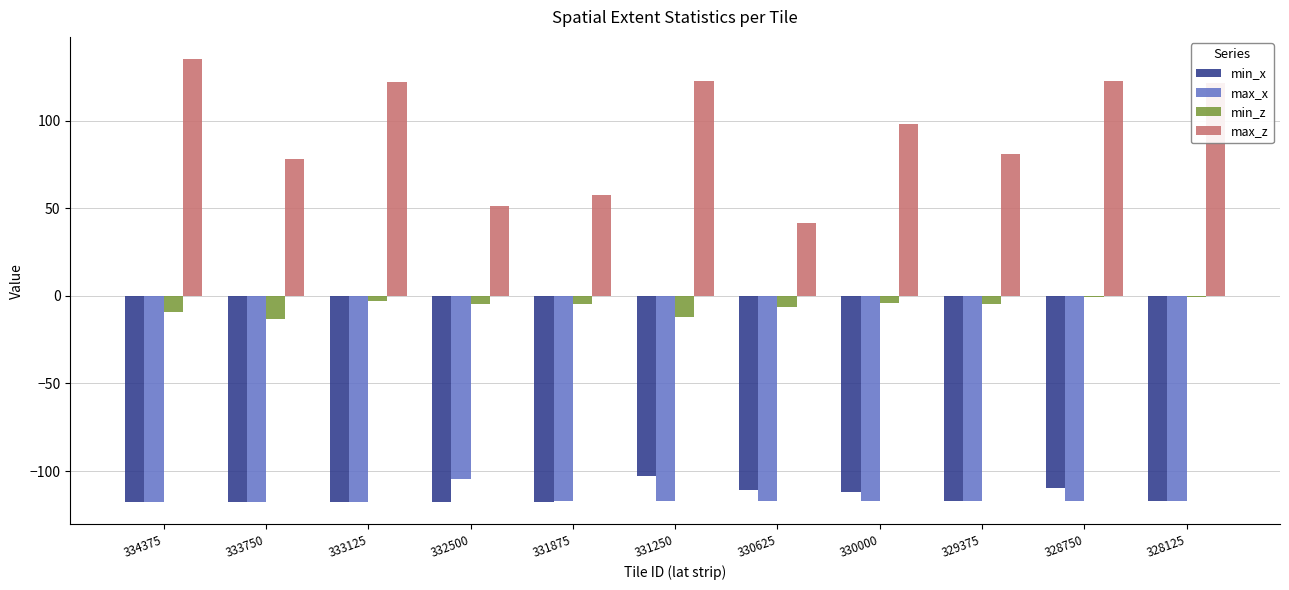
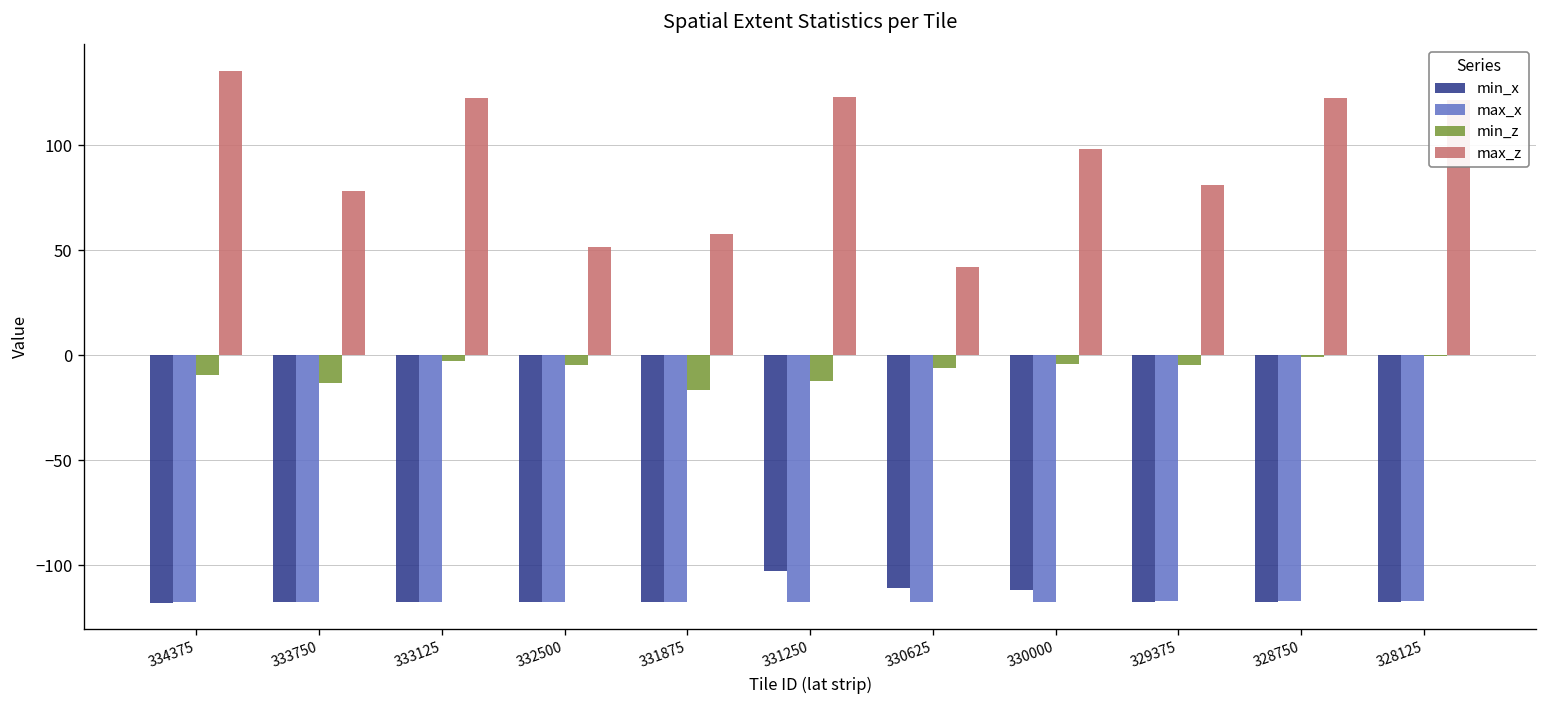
max_x, 332500: -105 -> -117
min_z, 331875: -5 -> -16
min_x, 328750: -110 -> -117
